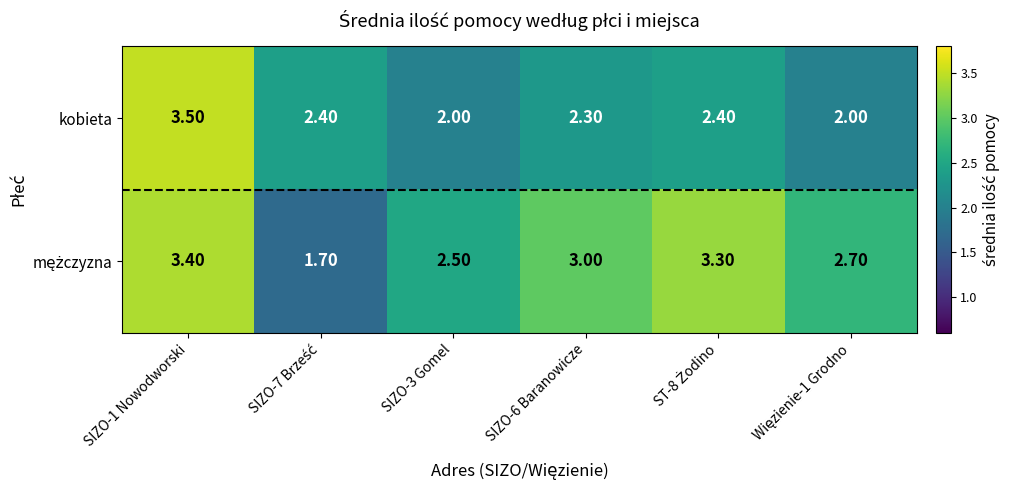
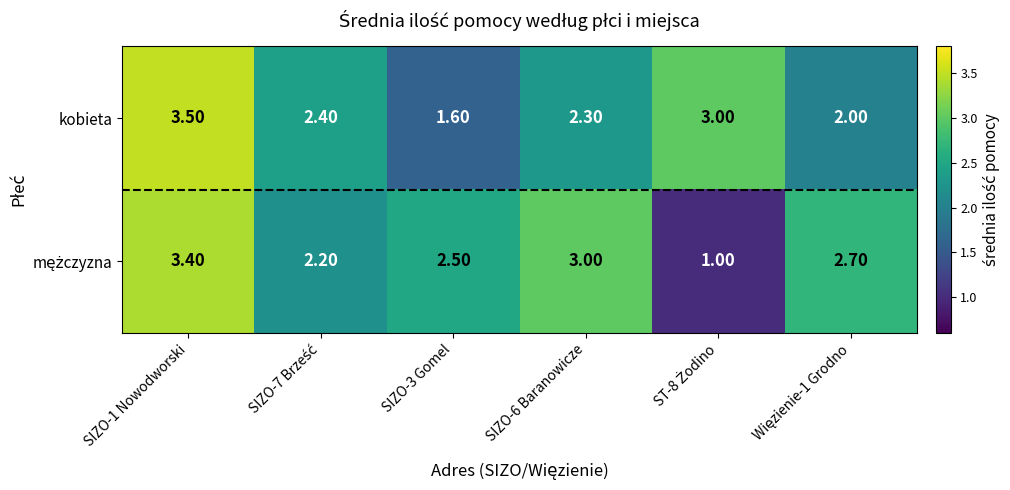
kobieta, SIZO-3 Gomel: 2.00 -> 1.60
kobieta, ST-8 Żodino: 2.40 -> 3.00
mężczyzna, SIZO-7 Brześć: 1.70 -> 2.20
mężczyzna, ST-8 Żodino: 3.30 -> 1.00
